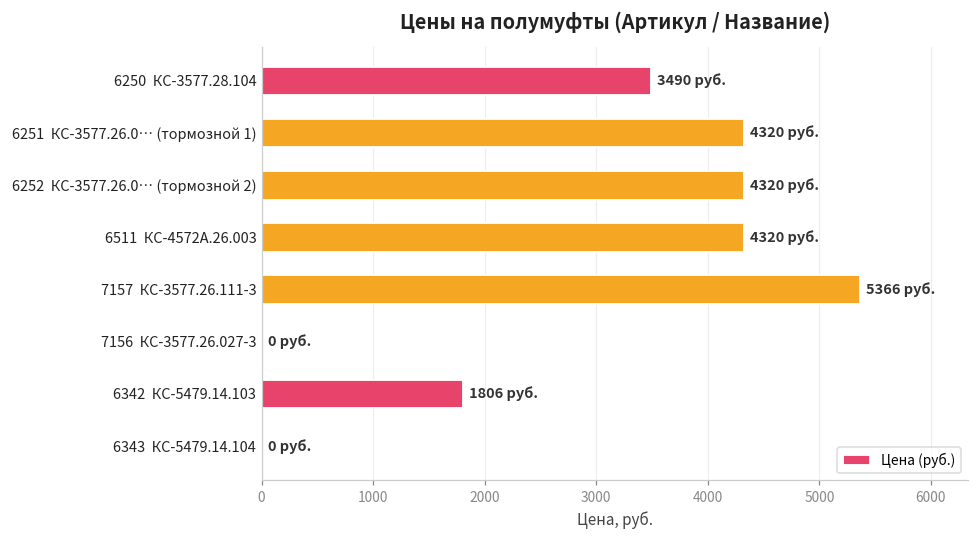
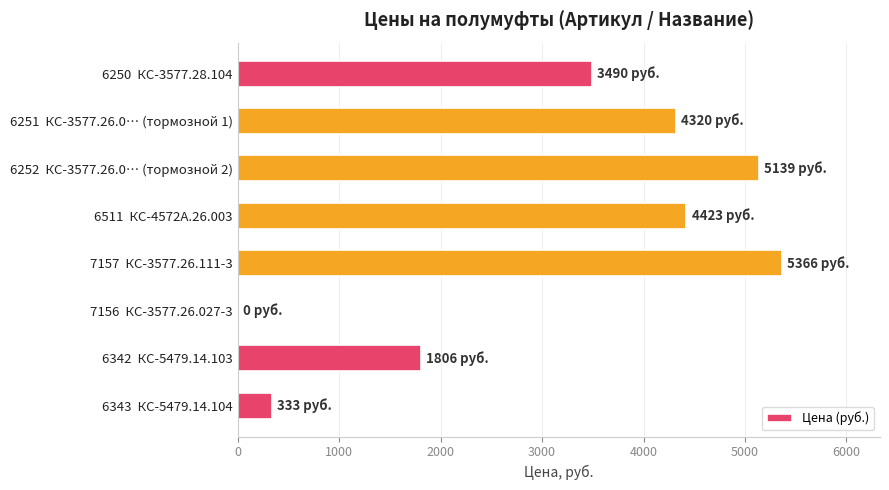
6252 КС-3577.26.0… (тормозной 2): 4320 -> 5139
6511 КС-4572А.26.003: 4320 -> 4423
6343 КС-5479.14.104: 0 -> 333
